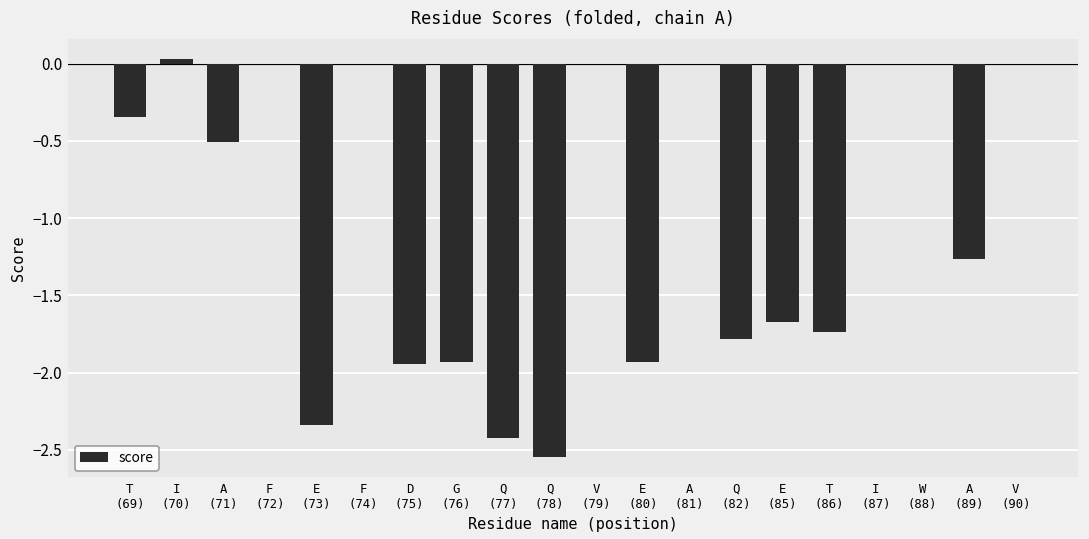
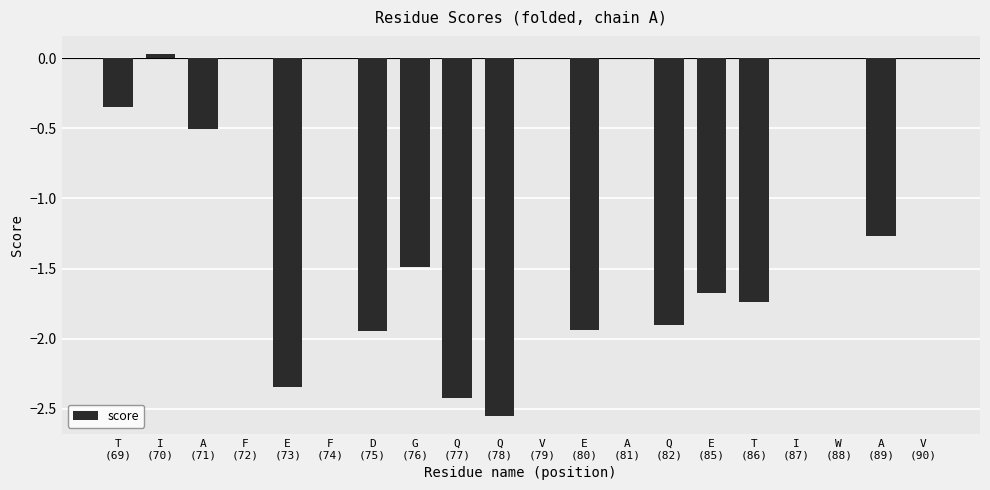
G (76): -1.93 -> -1.49
Q (82): -1.78 -> -1.90
